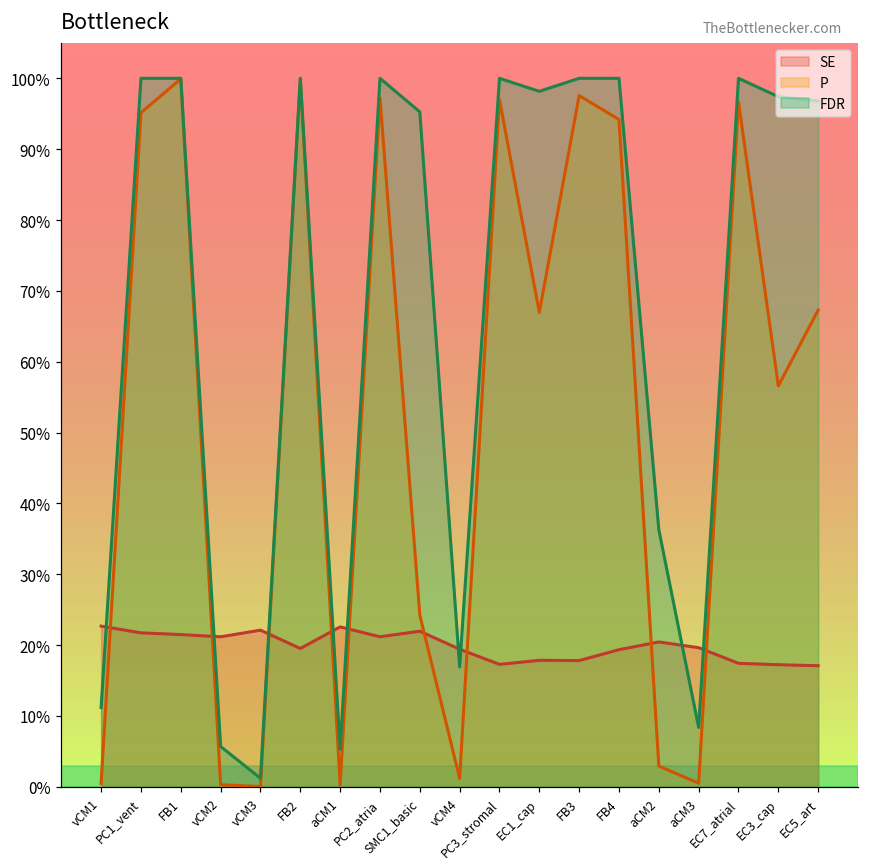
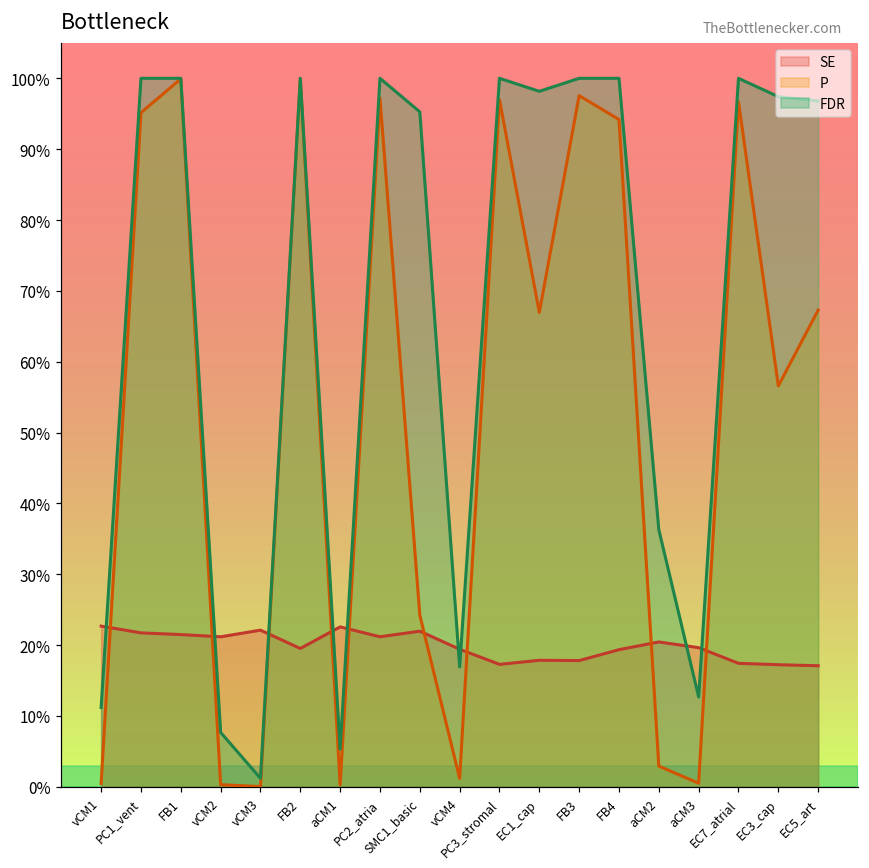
FDR, vCM2: 6% -> 8%
FDR, aCM3: 8% -> 13%
